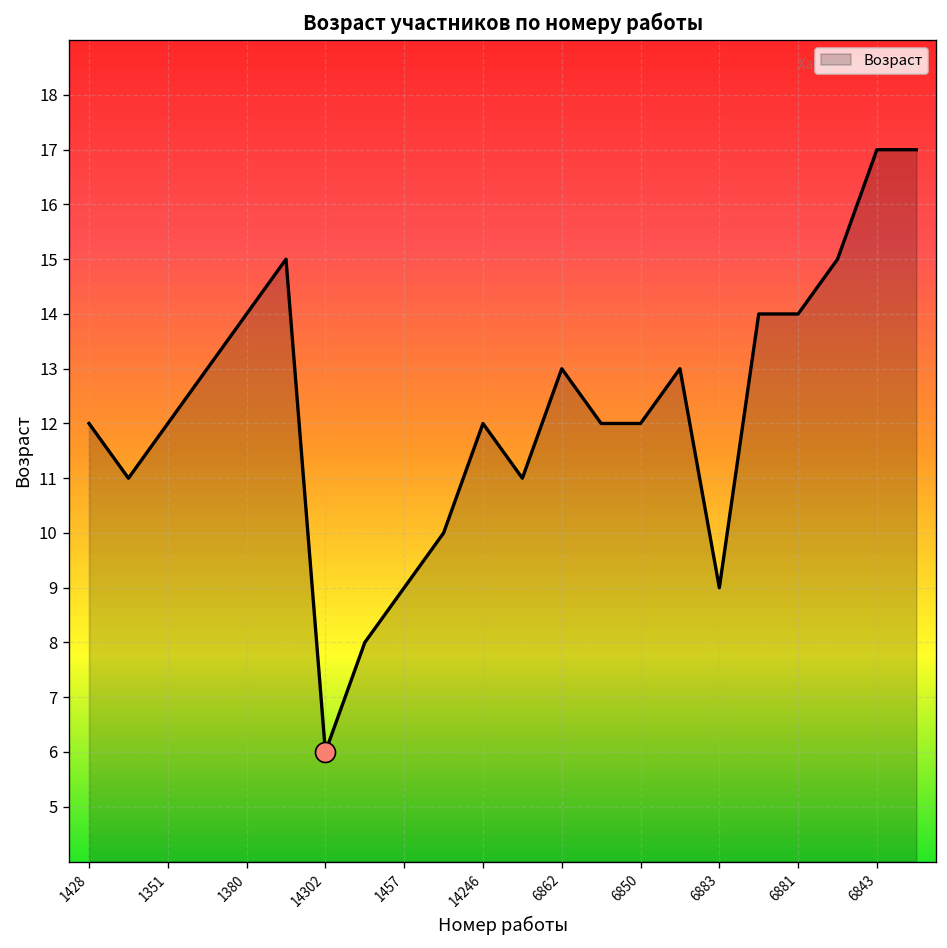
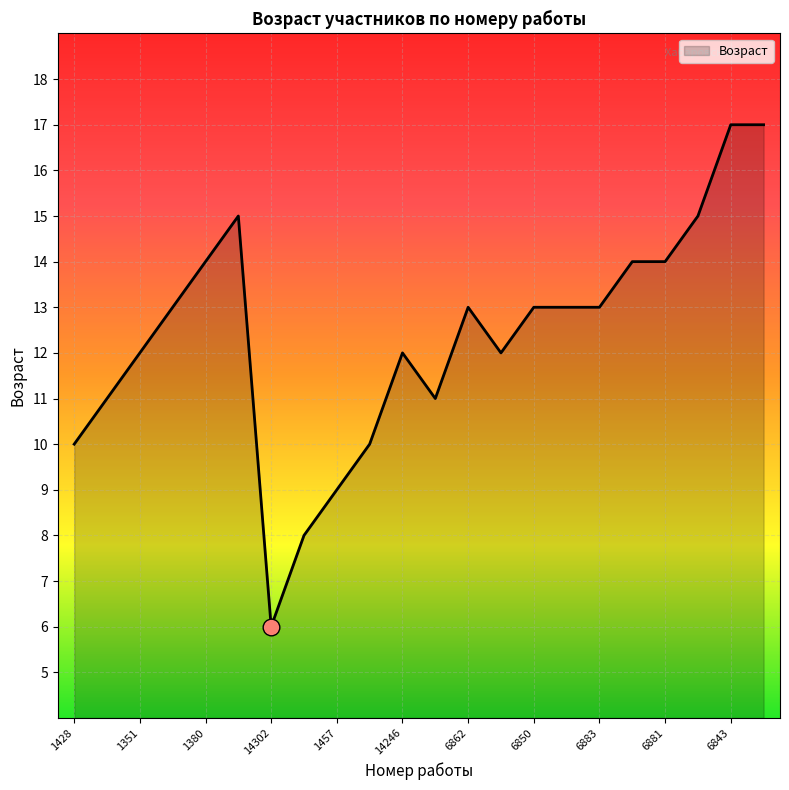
Возраст, 1428: 12 -> 10
Возраст, 6850: 12 -> 13
Возраст, 6883: 9 -> 13
